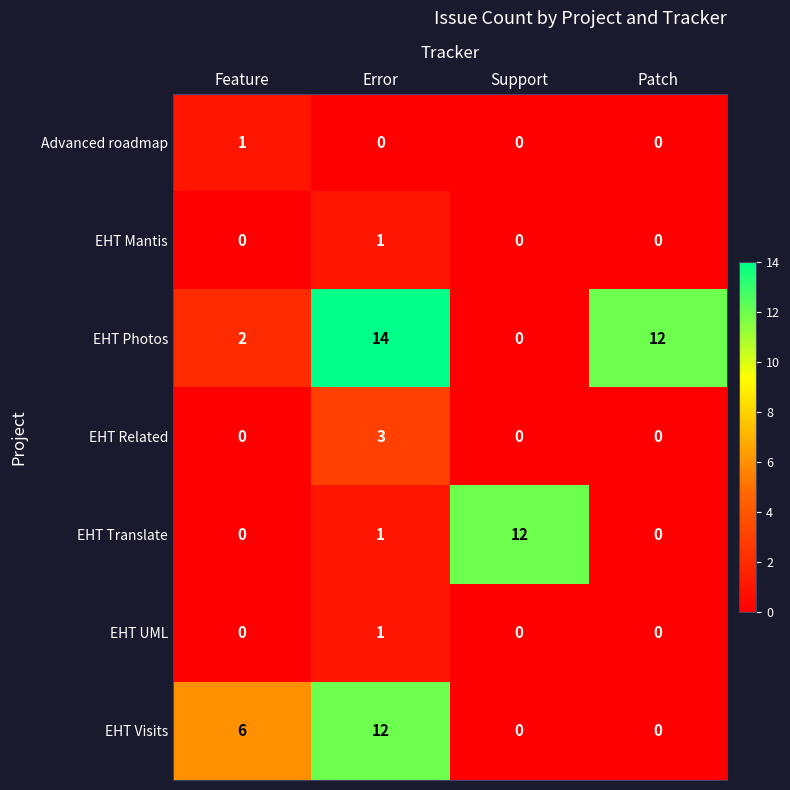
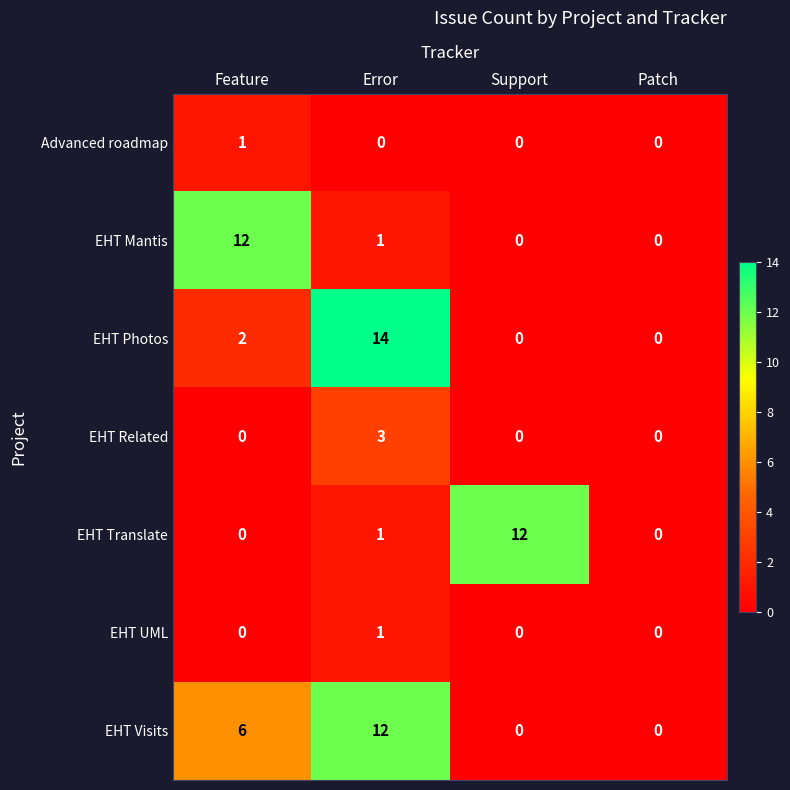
EHT Mantis, Feature: 0 -> 12
EHT Photos, Patch: 12 -> 0
